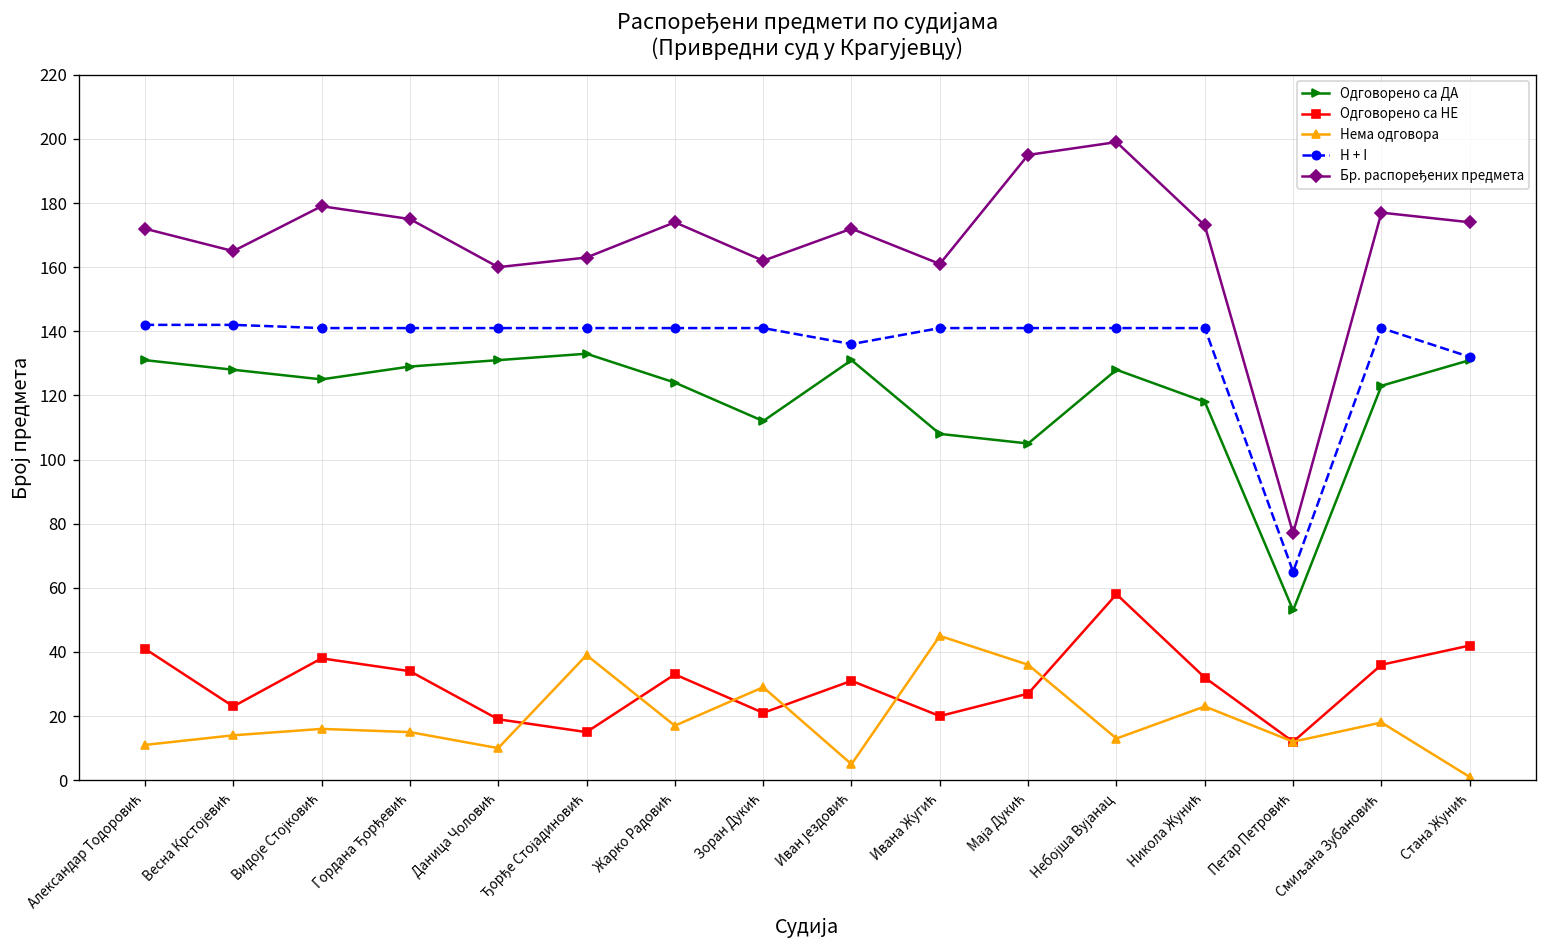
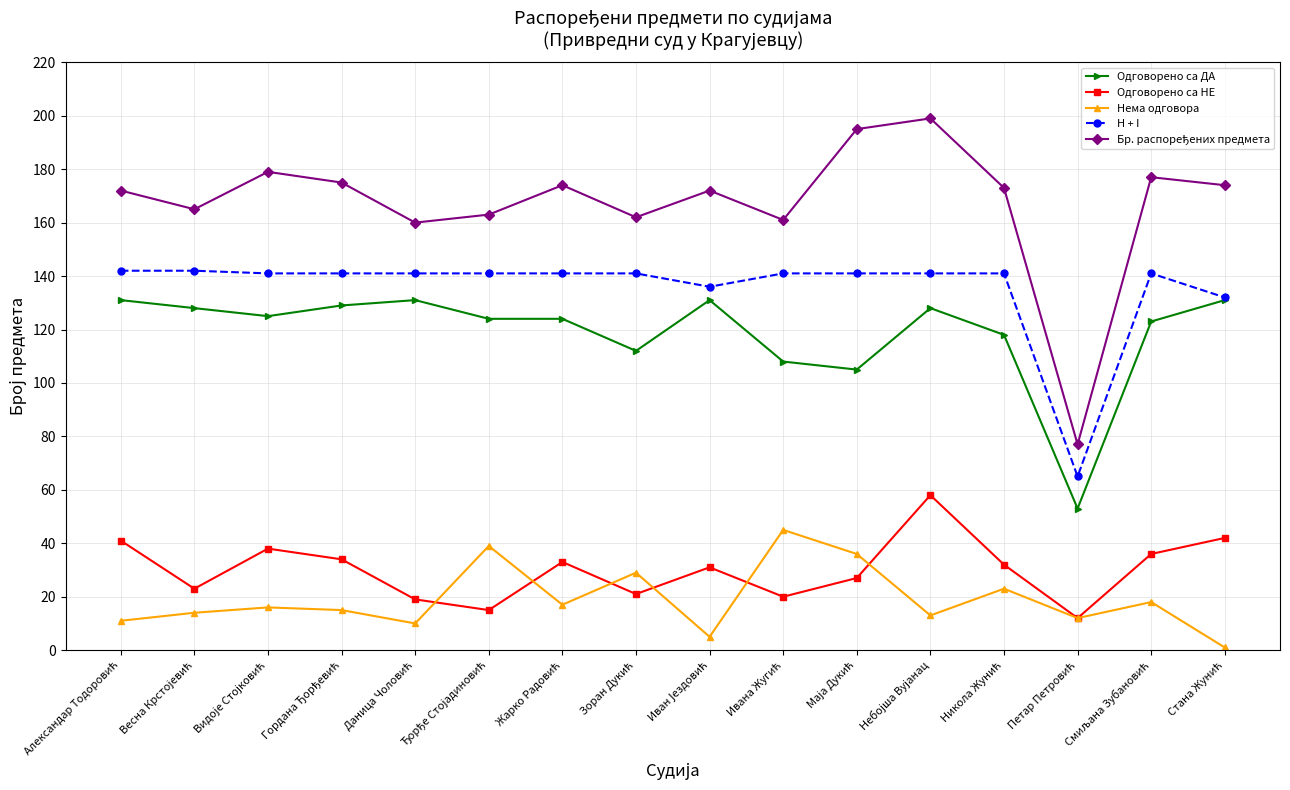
Одговорено са ДА, Ђорђе Стојадиновић: 133 -> 124
